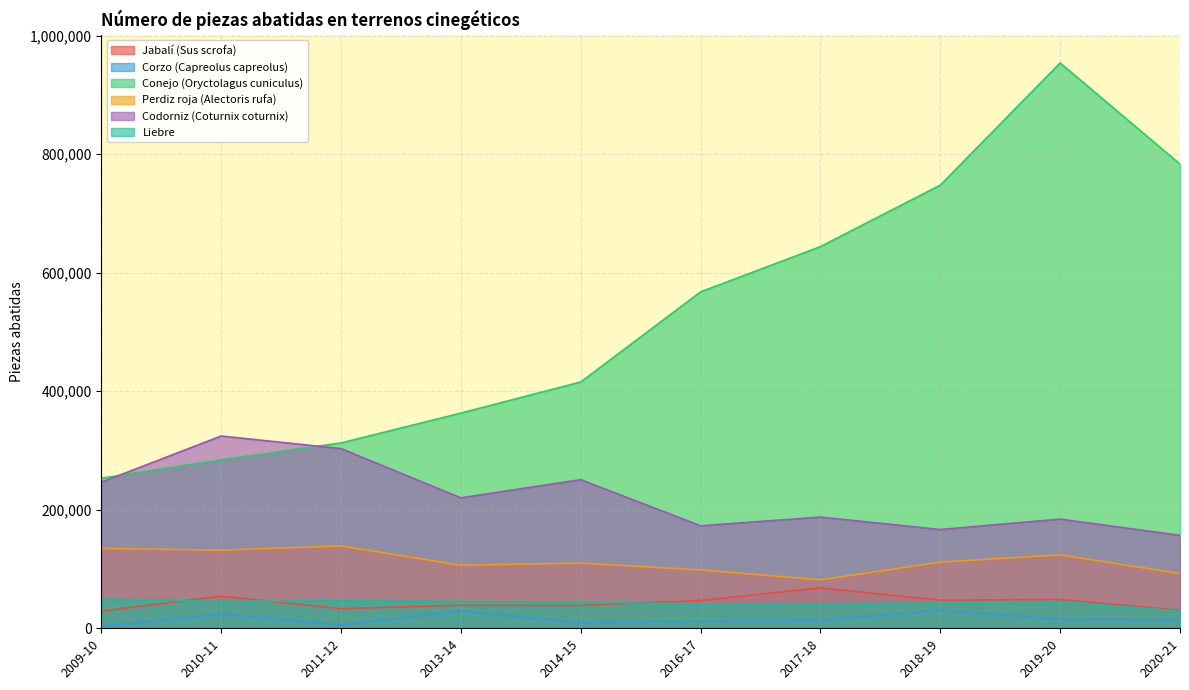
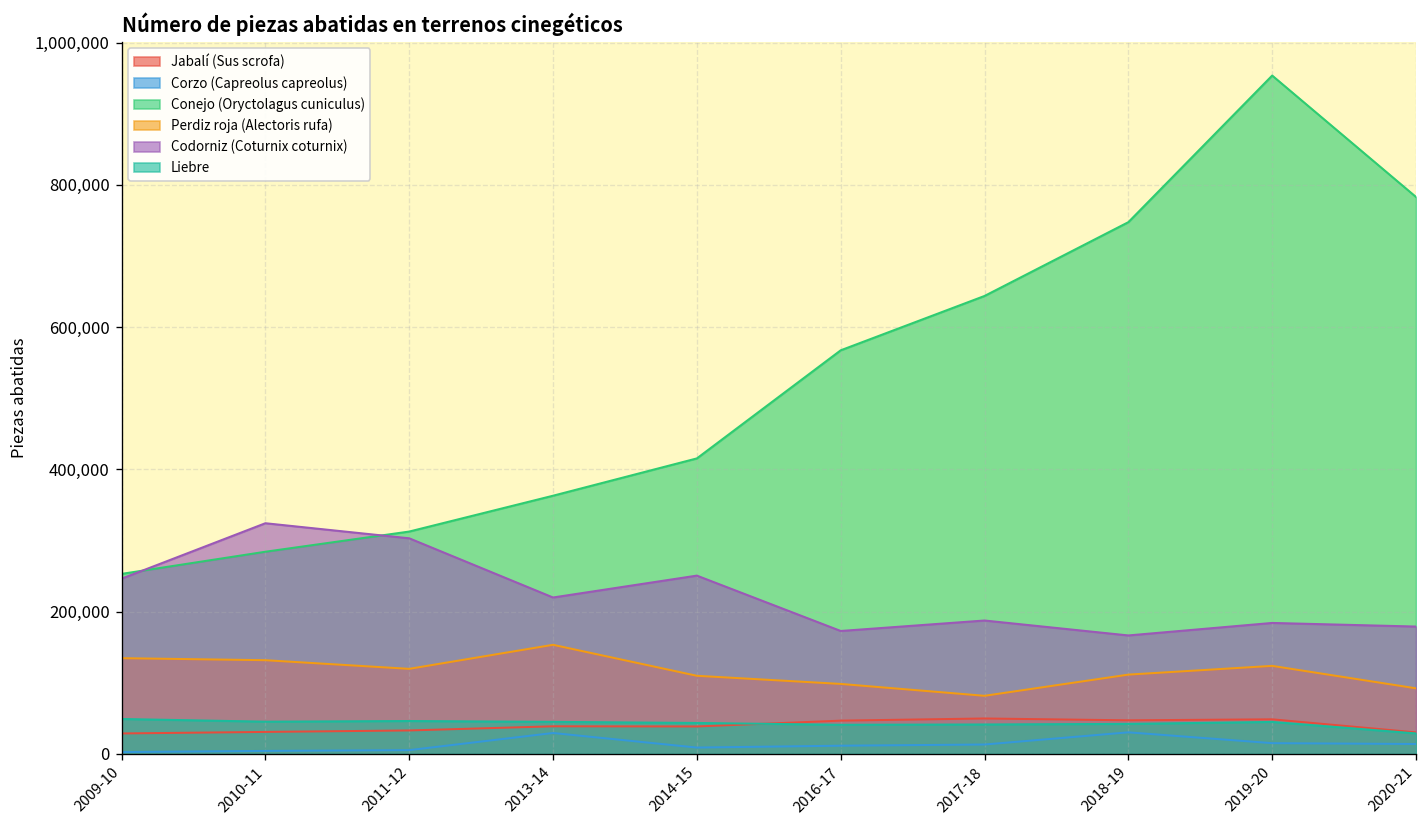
Jabalí (Sus scrofa), 2010-11: 50,000 -> 30,000
Corzo (Capreolus capreolus), 2010-11: 20,000 -> 0
Perdiz roja (Alectoris rufa), 2011-12: 140,000 -> 120,000
Perdiz roja (Alectoris rufa), 2013-14: 110,000 -> 150,000
Jabalí (Sus scrofa), 2017-18: 70,000 -> 50,000
Codorniz (Coturnix coturnix), 2020-21: 160,000 -> 180,000
